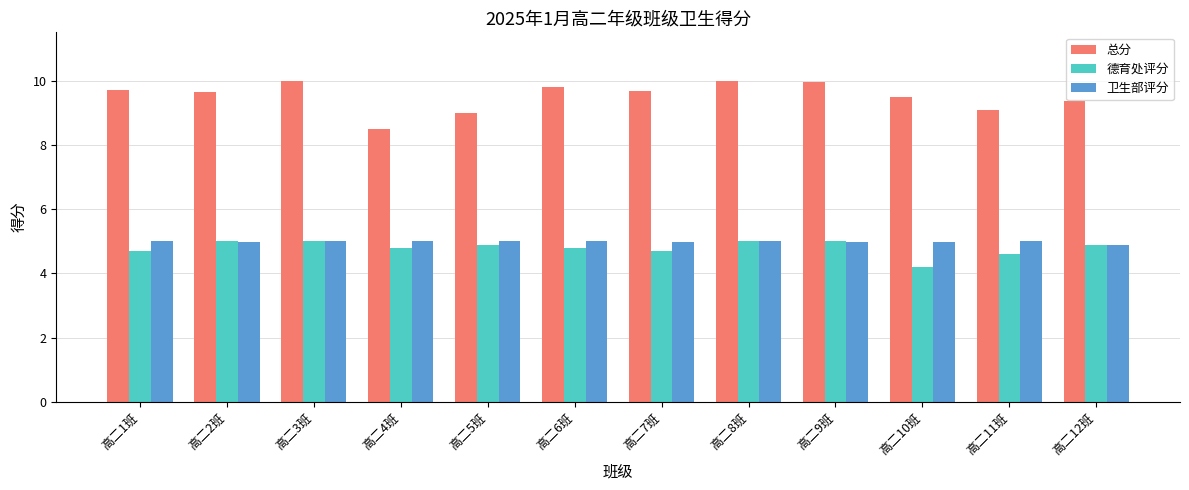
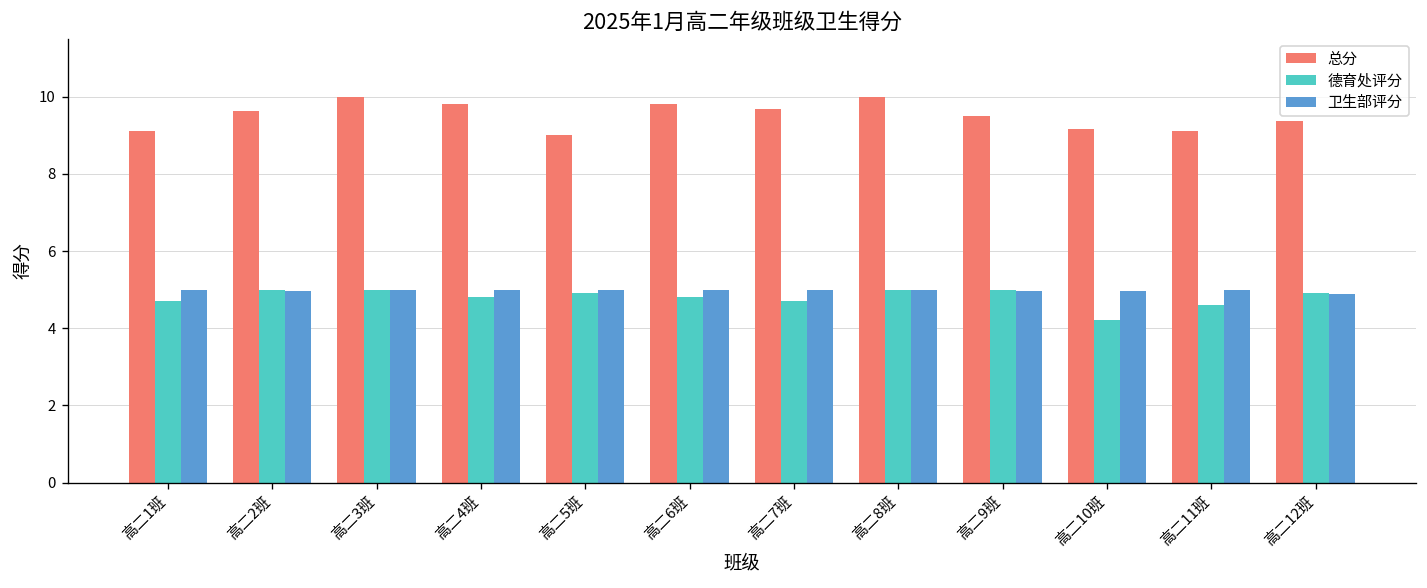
总分, 高二1班: 9.7 -> 9.1
总分, 高二4班: 8.5 -> 9.8
总分, 高二9班: 10.0 -> 9.5
总分, 高二10班: 9.5 -> 9.2
